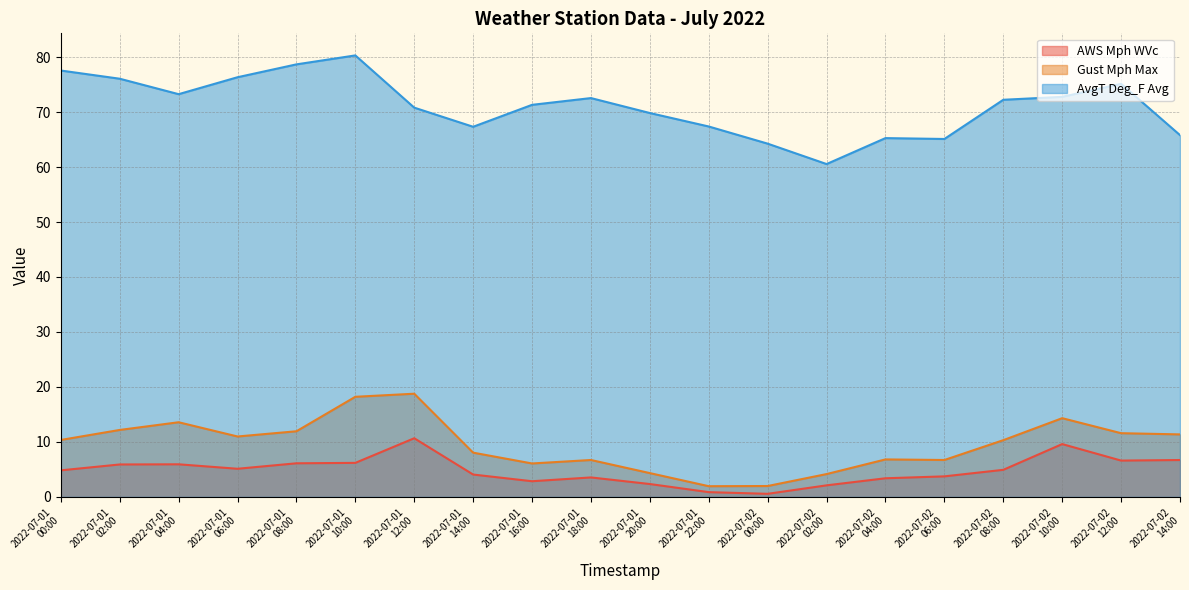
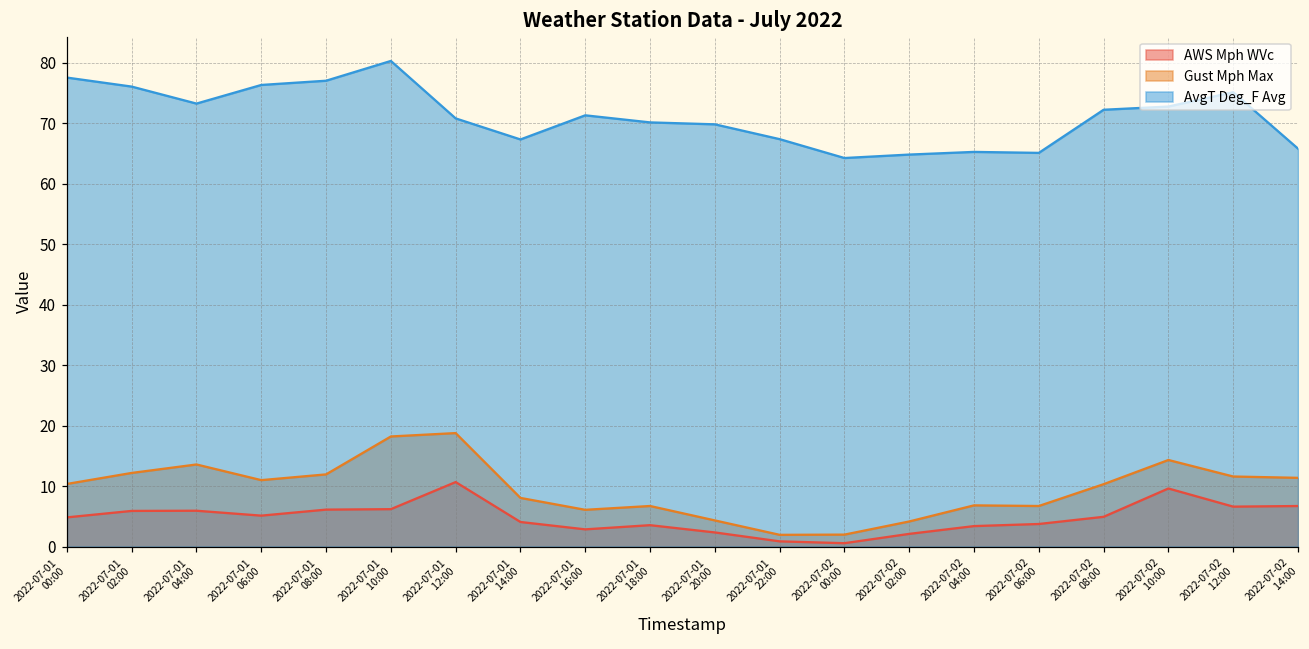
AvgT Deg_F Avg, 2022-07-01 08:00: 79 -> 77
AvgT Deg_F Avg, 2022-07-01 18:00: 73 -> 70
AvgT Deg_F Avg, 2022-07-02 02:00: 61 -> 65
